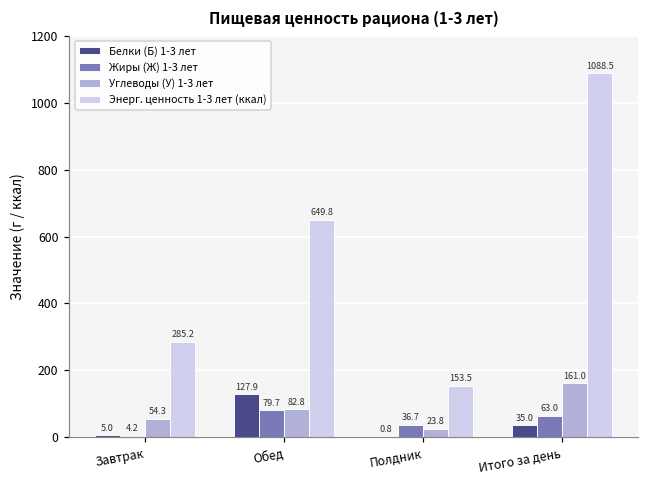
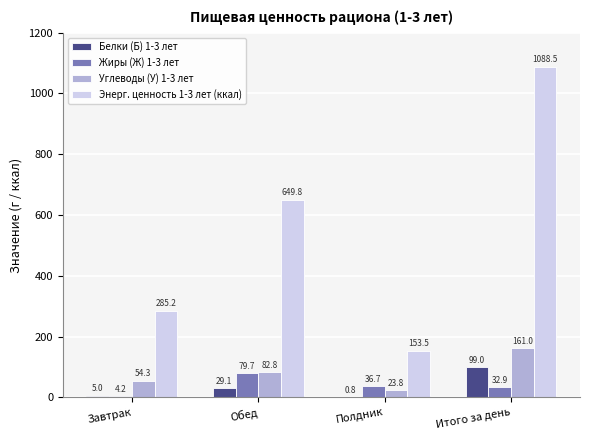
Белки (Б) 1-3 лет, Обед: 127.9 -> 29.1
Белки (Б) 1-3 лет, Итого за день: 35.0 -> 99.0
Жиры (Ж) 1-3 лет, Итого за день: 63.0 -> 32.9
